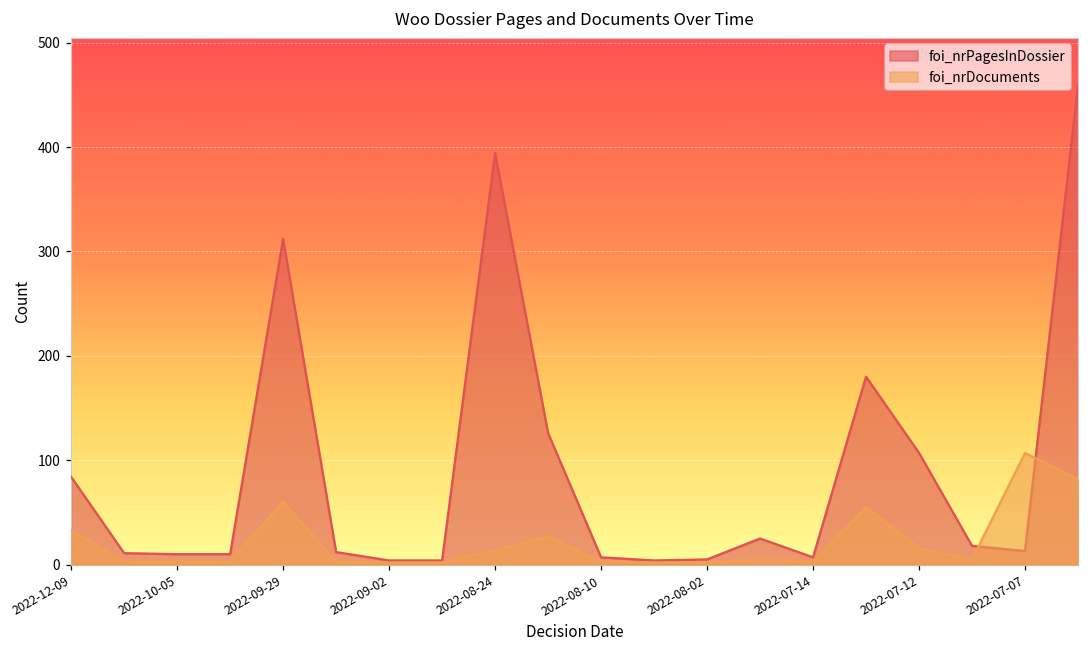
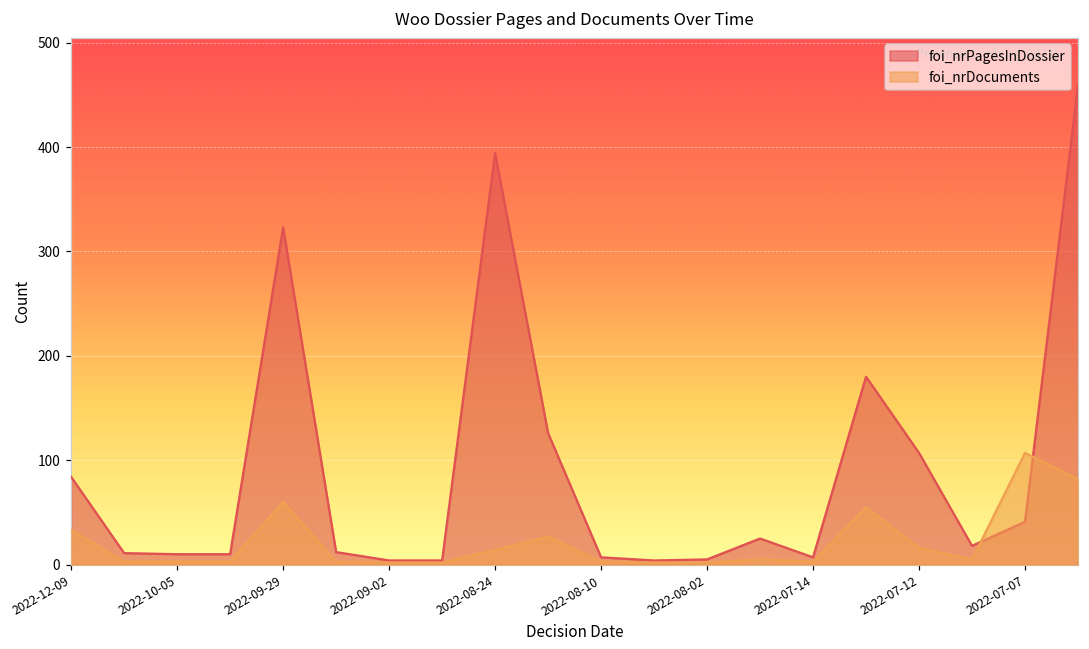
foi_nrPagesInDossier, 2022-09-29: 310 -> 320
foi_nrPagesInDossier, 2022-07-07: 10 -> 40
